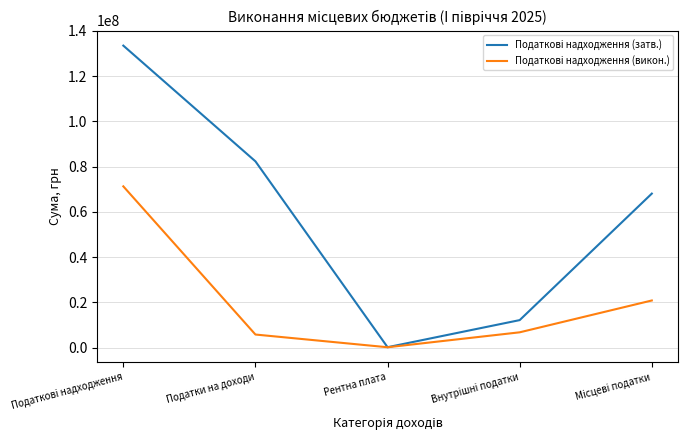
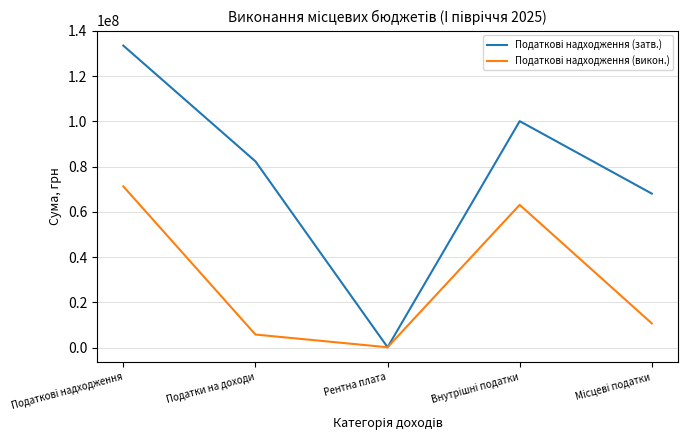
Податкові надходження (затв.), Внутрішні податки: 12000000 -> 100000000
Податкові надходження (викон.), Внутрішні податки: 7000000 -> 63000000
Податкові надходження (викон.), Місцеві податки: 21000000 -> 11000000
